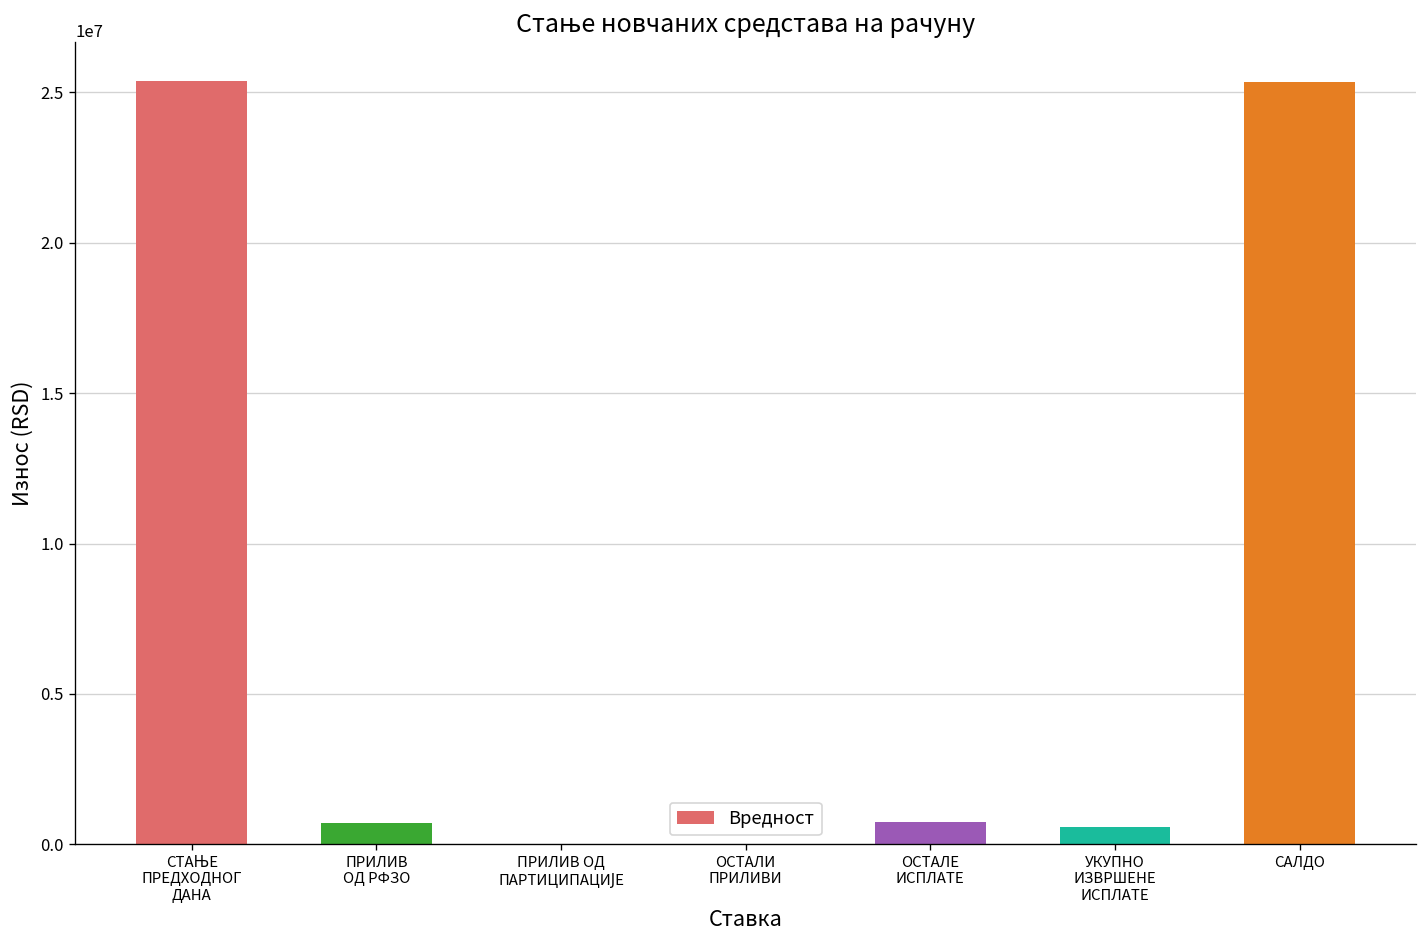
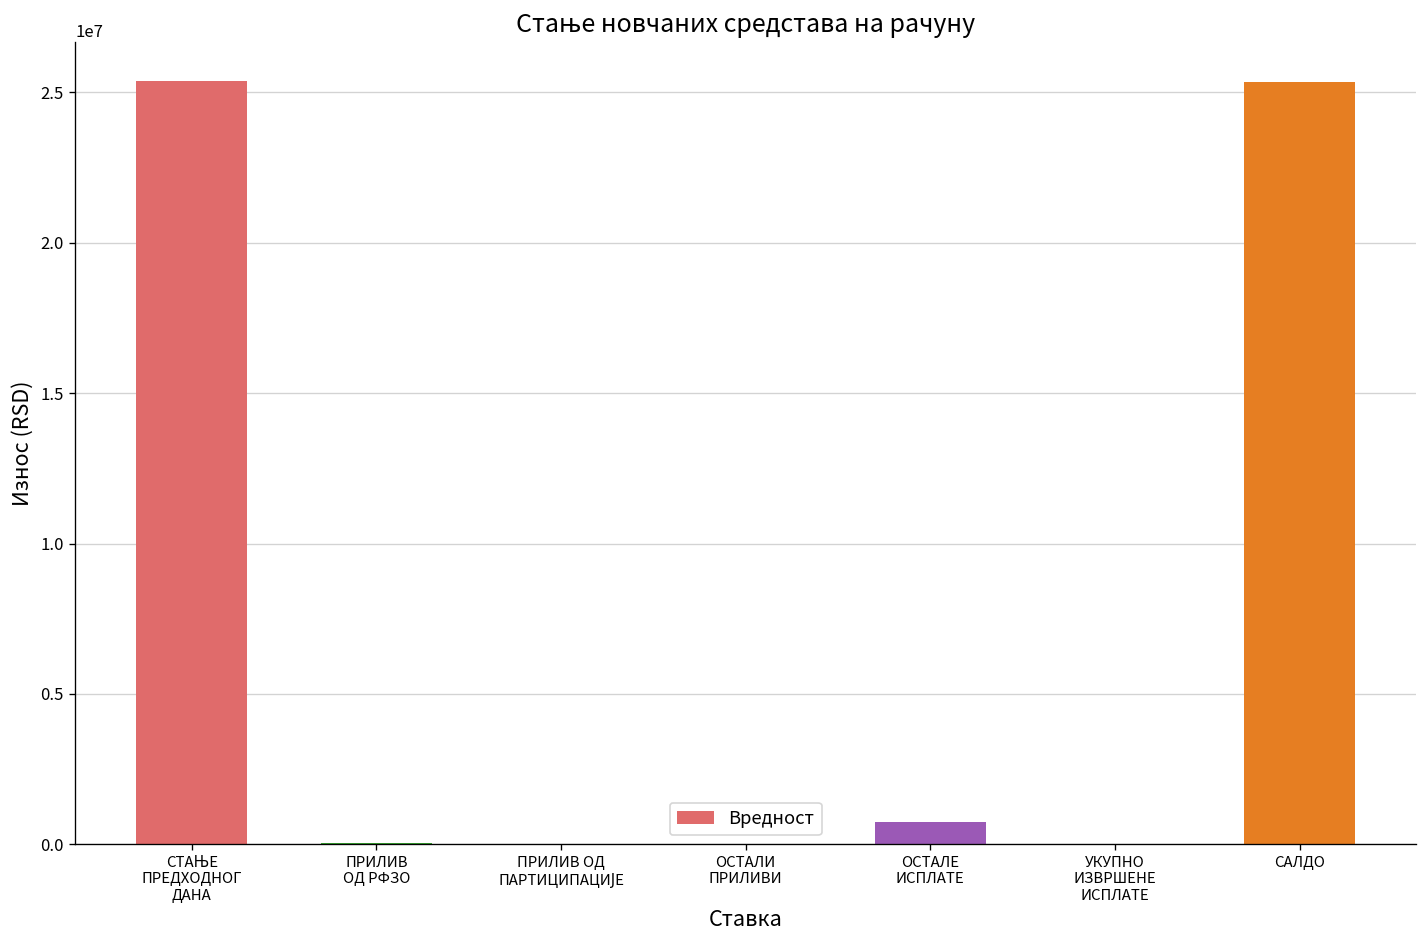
ПРИЛИВ ОД РФЗО: 700000 -> 0
УКУПНО ИЗВРШЕНЕ ИСПЛАТЕ: 600000 -> 0
